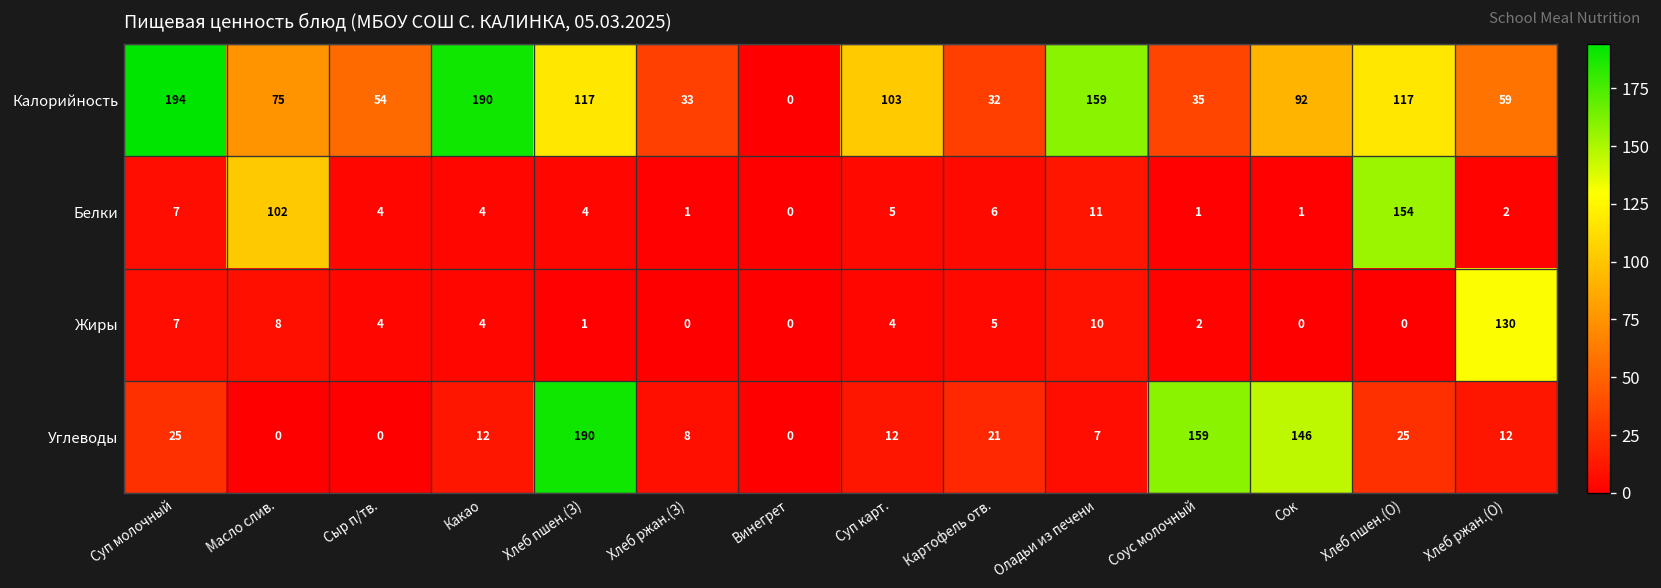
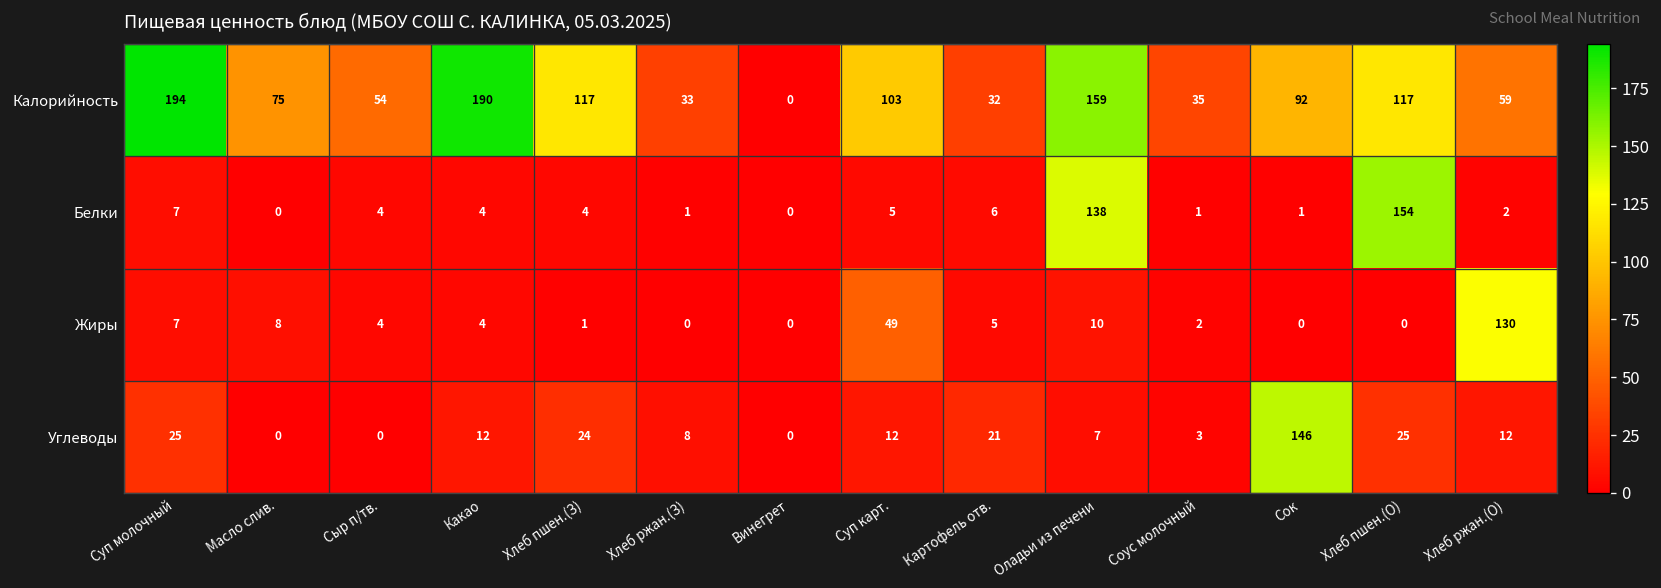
Белки, Масло слив.: 102 -> 0
Белки, Оладьи из печени: 11 -> 138
Жиры, Суп карт.: 4 -> 49
Углеводы, Хлеб пшен.(З): 190 -> 24
Углеводы, Соус молочный: 159 -> 3
